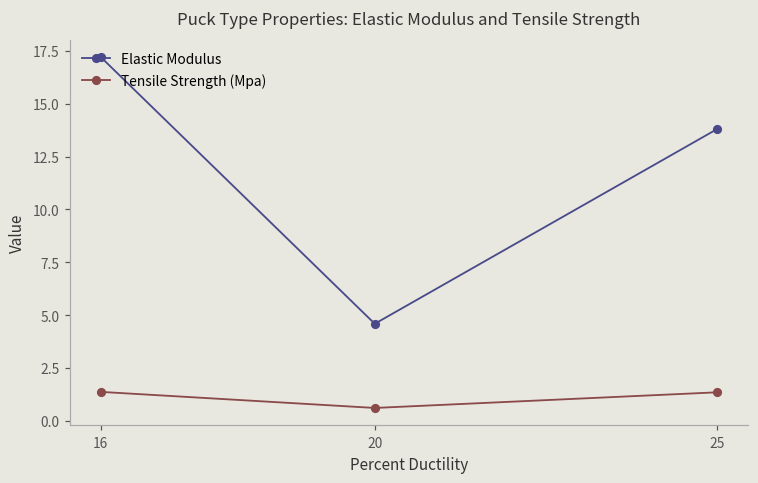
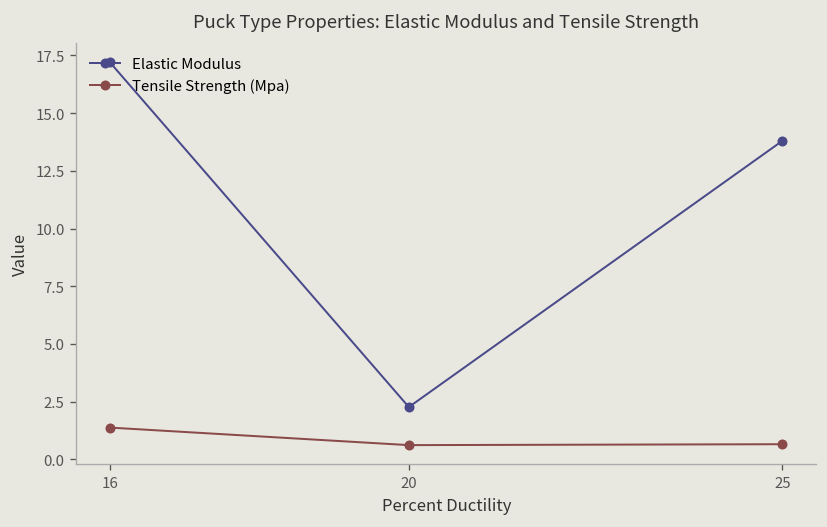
Elastic Modulus, 20: 4.6 -> 2.3
Tensile Strength (Mpa), 25: 1.4 -> 0.7
